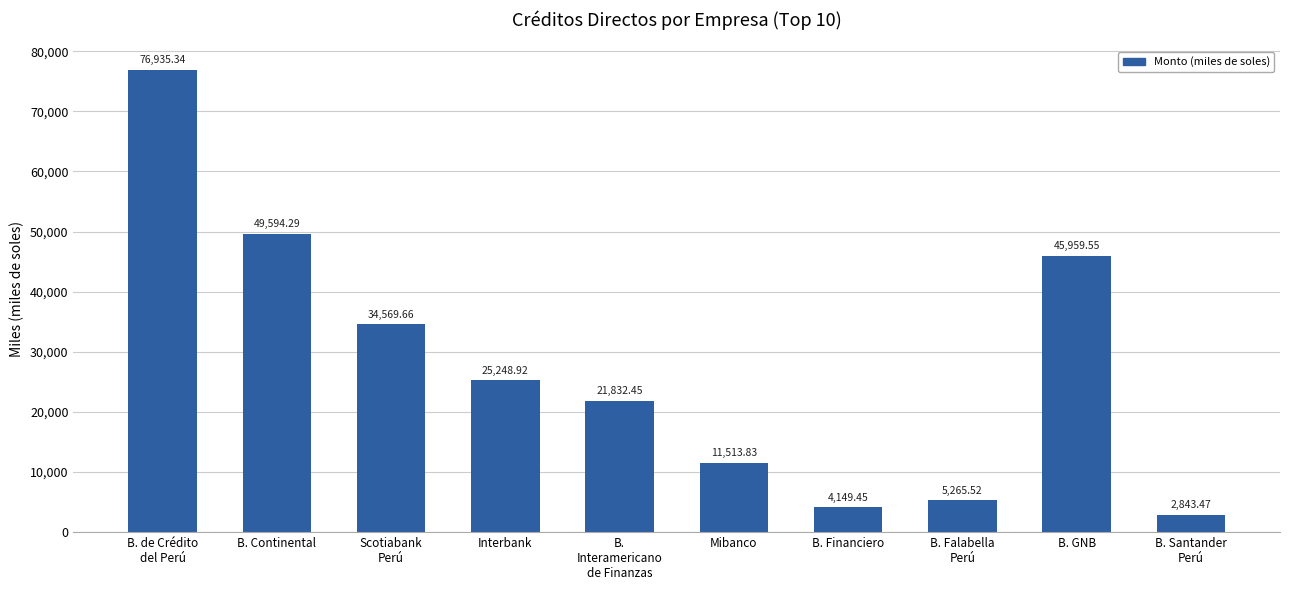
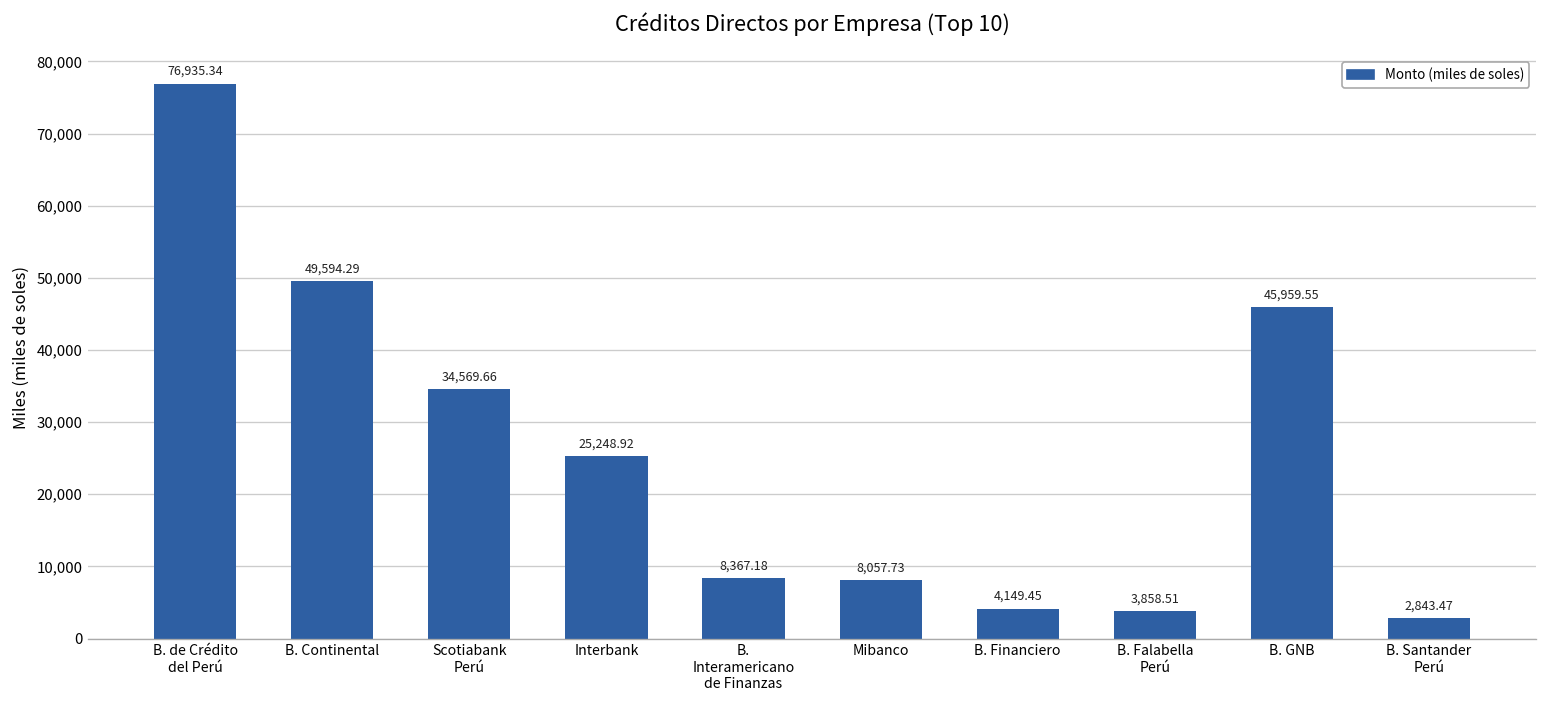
B. Interamericano de Finanzas: 21,832.45 -> 8,367.18
Mibanco: 11,513.83 -> 8,057.73
B. Falabella Perú: 5,265.52 -> 3,858.51
